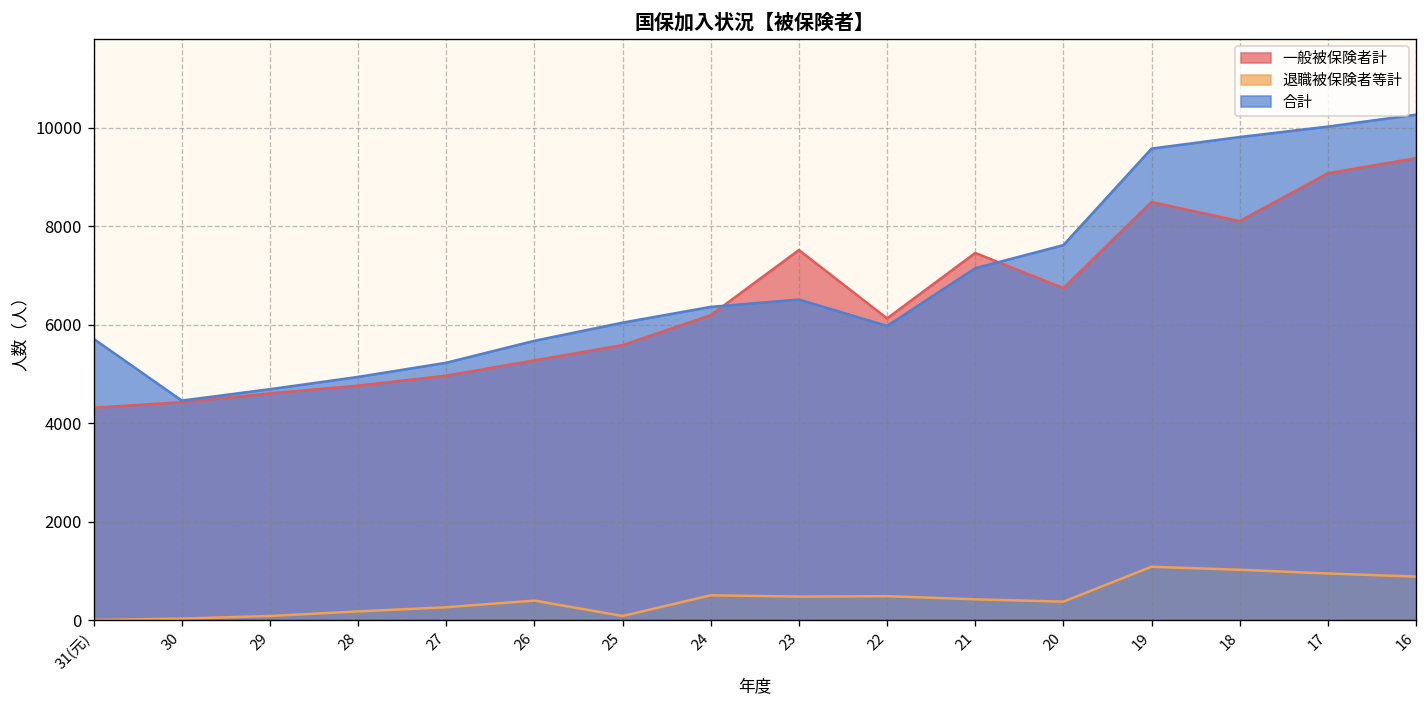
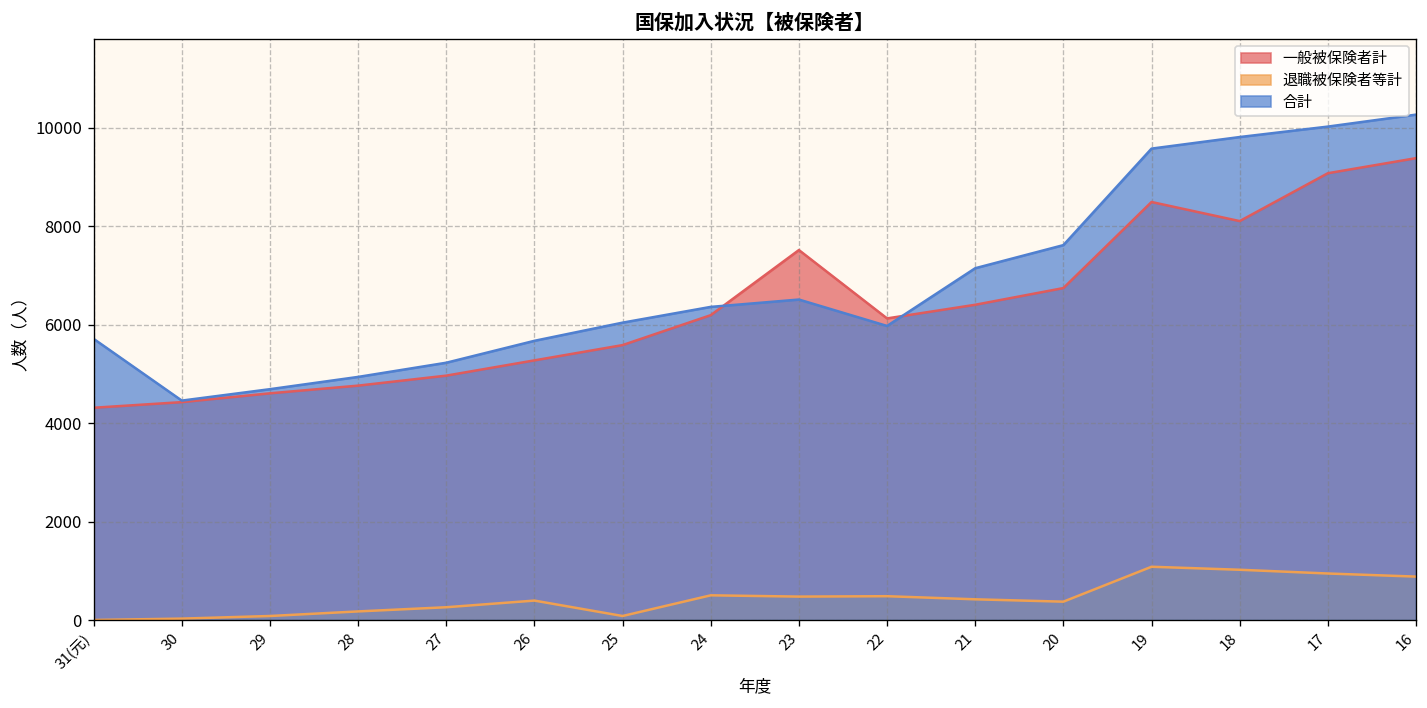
一般被保険者計, 21: 7500 -> 6400
